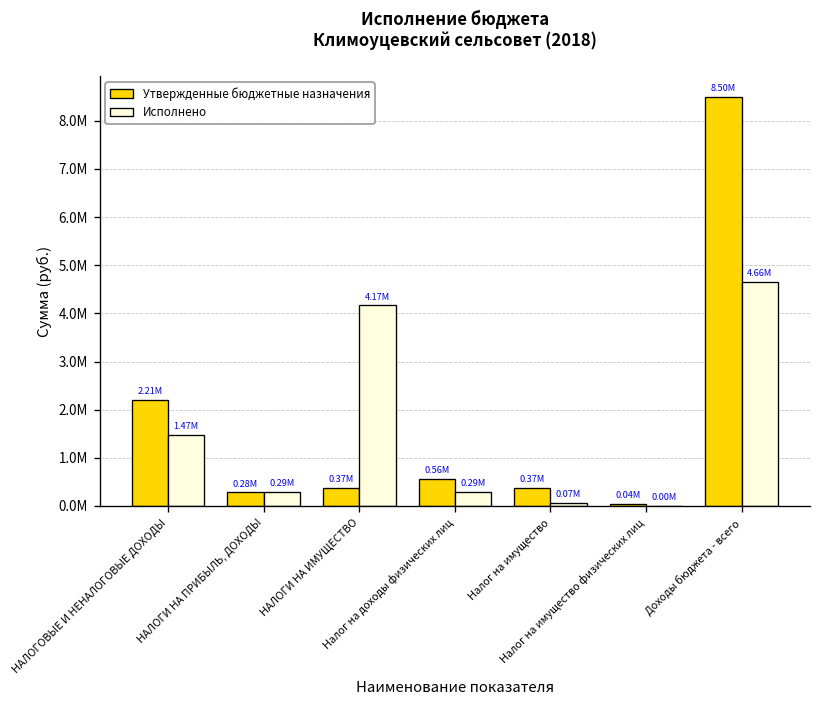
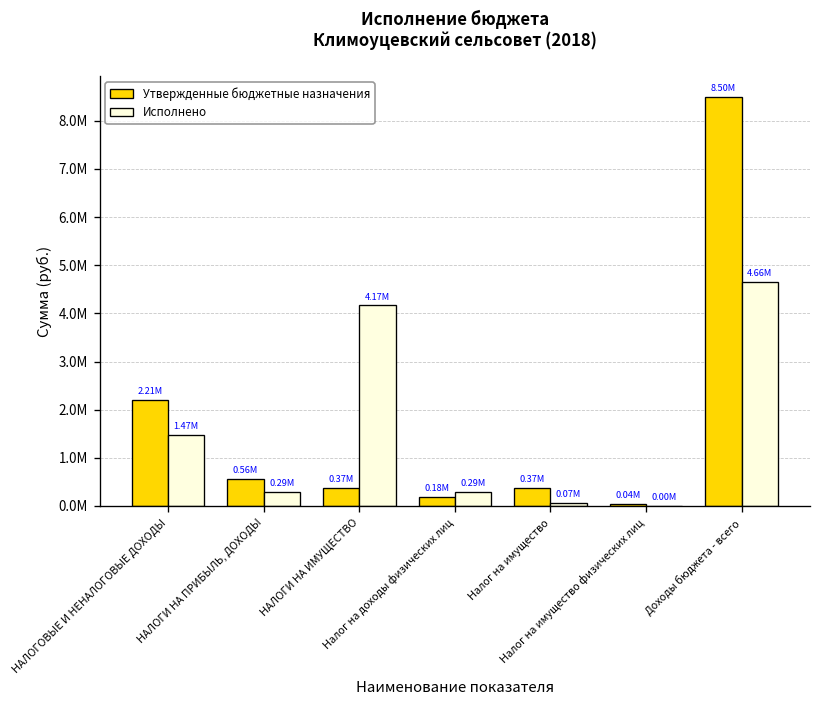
Утвержденные бюджетные назначения, НАЛОГИ НА ПРИБЫЛЬ, ДОХОДЫ: 0.28M -> 0.56M
Утвержденные бюджетные назначения, Налог на доходы физических лиц: 0.56M -> 0.18M
